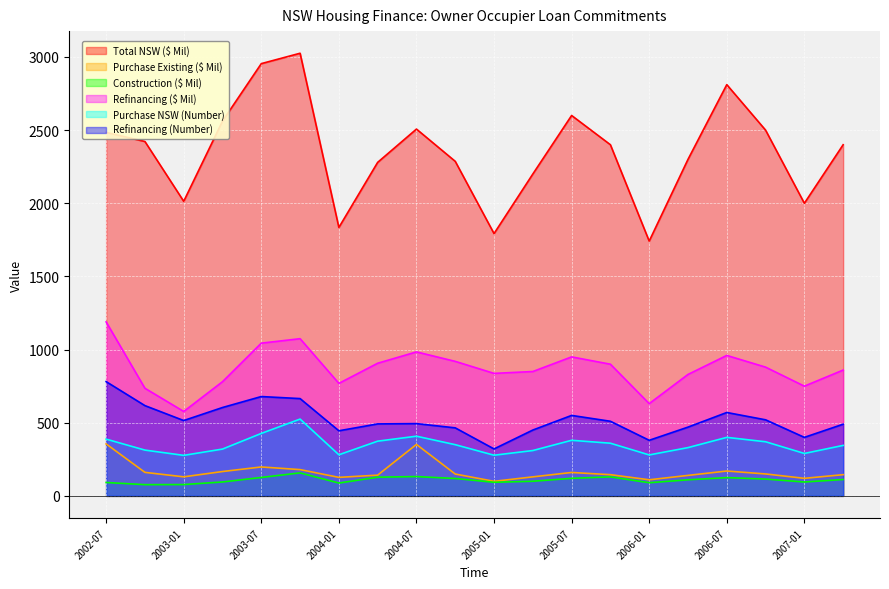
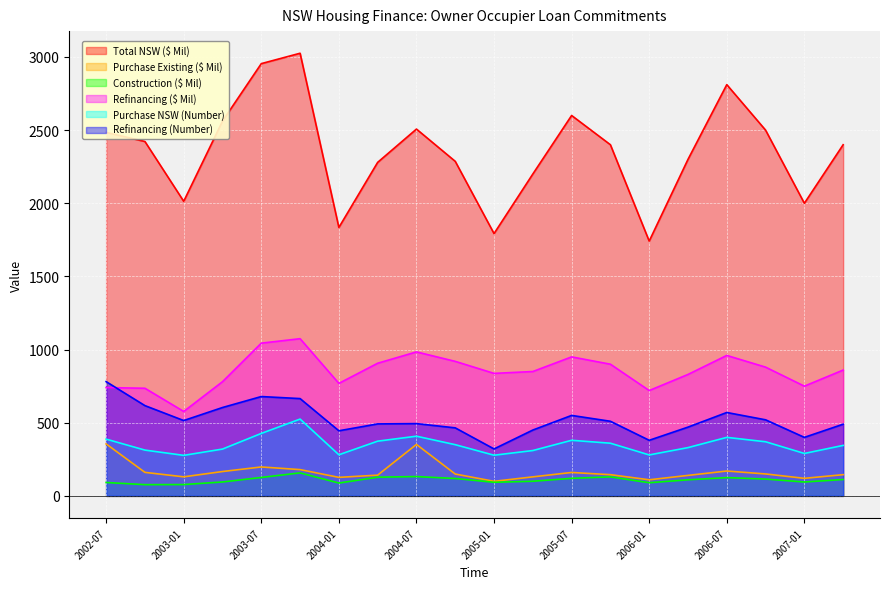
Refinancing ($ Mil), 2002-07: 1190 -> 740
Refinancing ($ Mil), 2006-01: 630 -> 720
